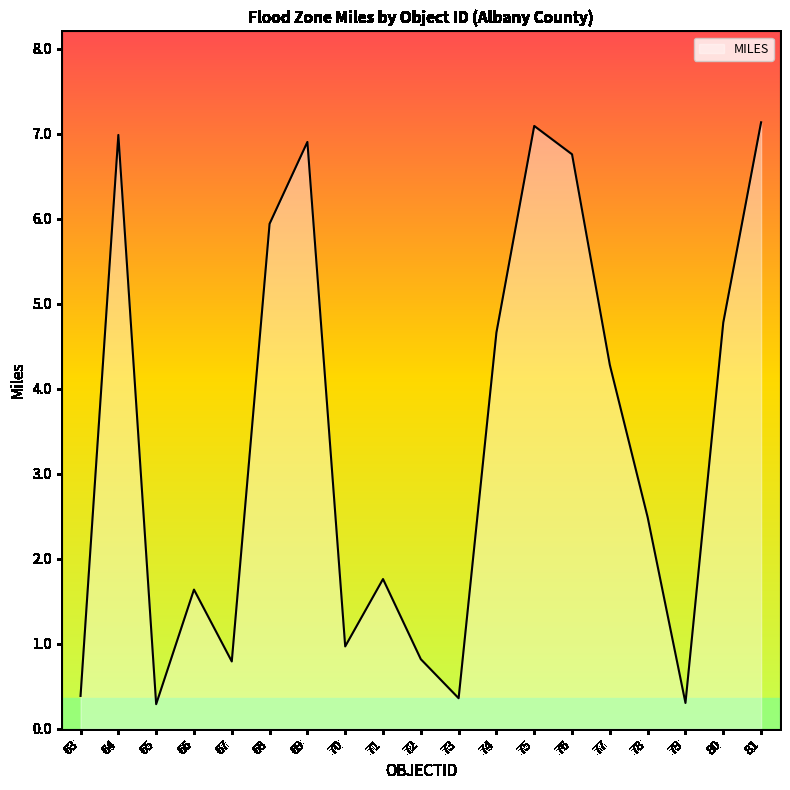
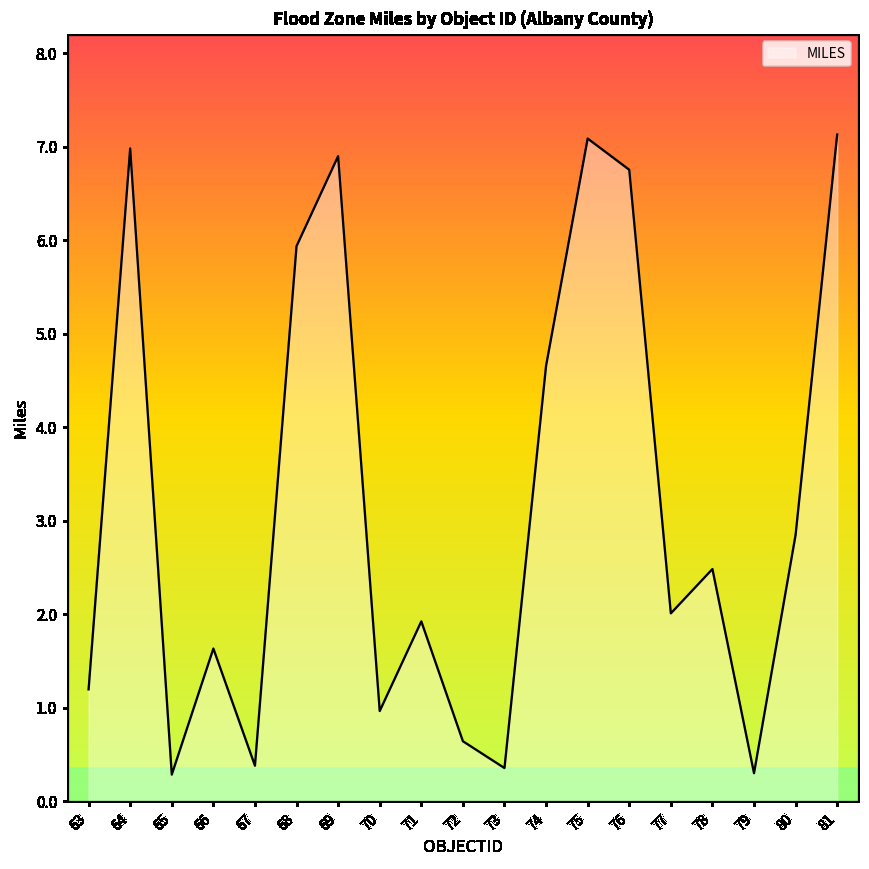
63: 0.4 -> 1.2
67: 0.8 -> 0.4
71: 1.8 -> 1.9
72: 0.8 -> 0.6
77: 4.3 -> 2.0
80: 4.8 -> 2.9
